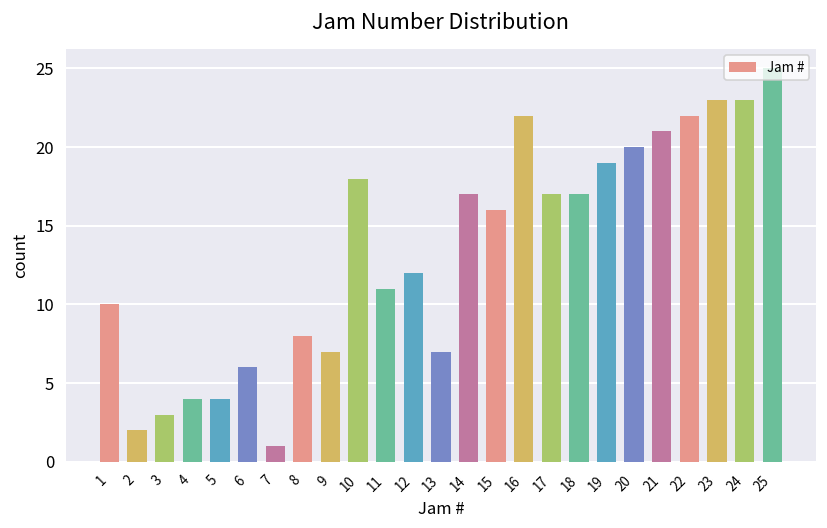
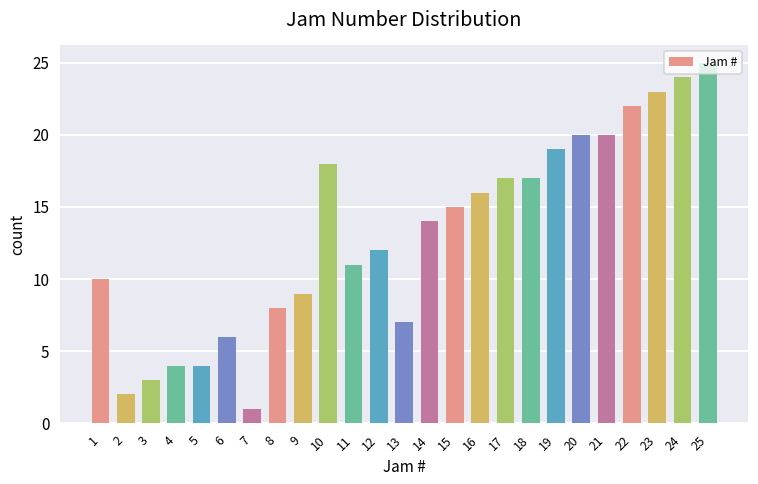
9: 7 -> 9
14: 17 -> 14
15: 16 -> 15
16: 22 -> 16
21: 21 -> 20
24: 23 -> 24
